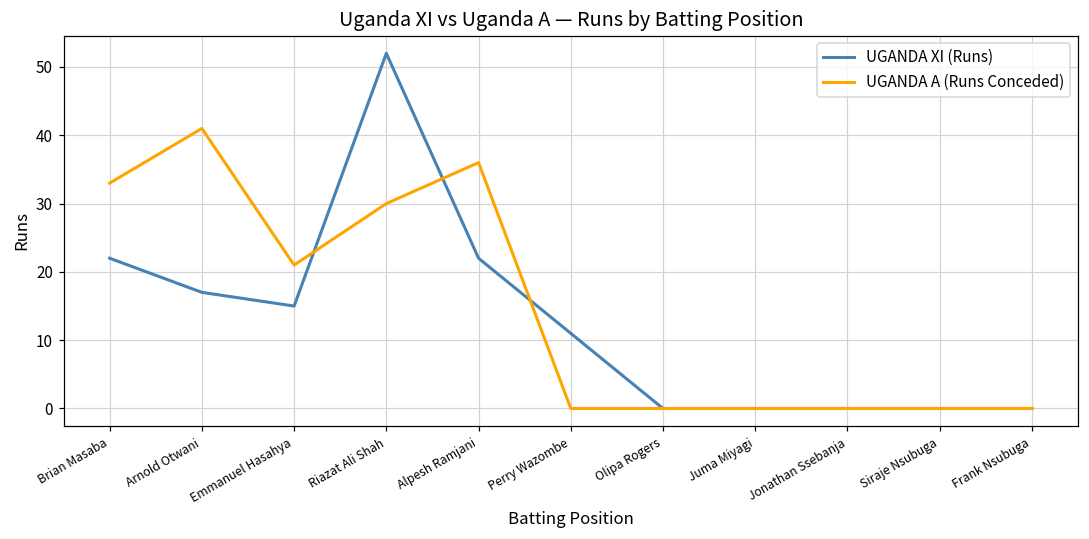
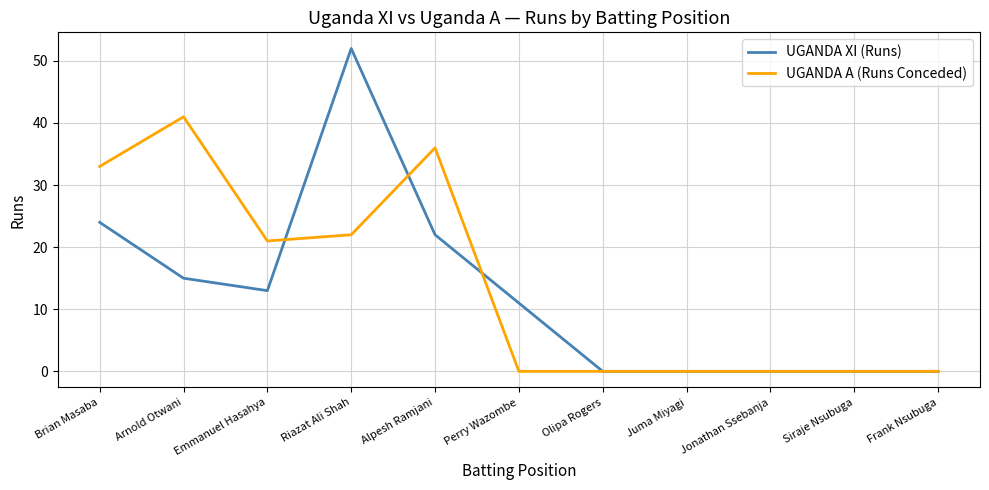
UGANDA XI (Runs), Brian Masaba: 22 -> 24
UGANDA XI (Runs), Arnold Otwani: 17 -> 15
UGANDA XI (Runs), Emmanuel Hasahya: 15 -> 13
UGANDA A (Runs Conceded), Riazat Ali Shah: 30 -> 22
